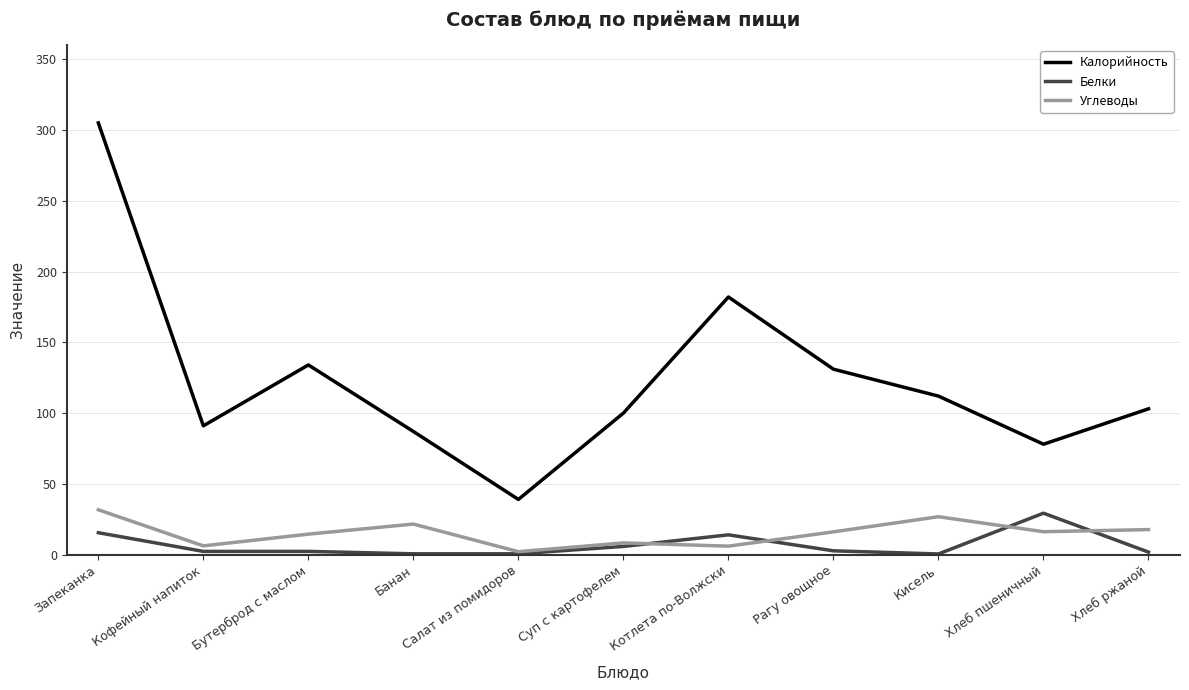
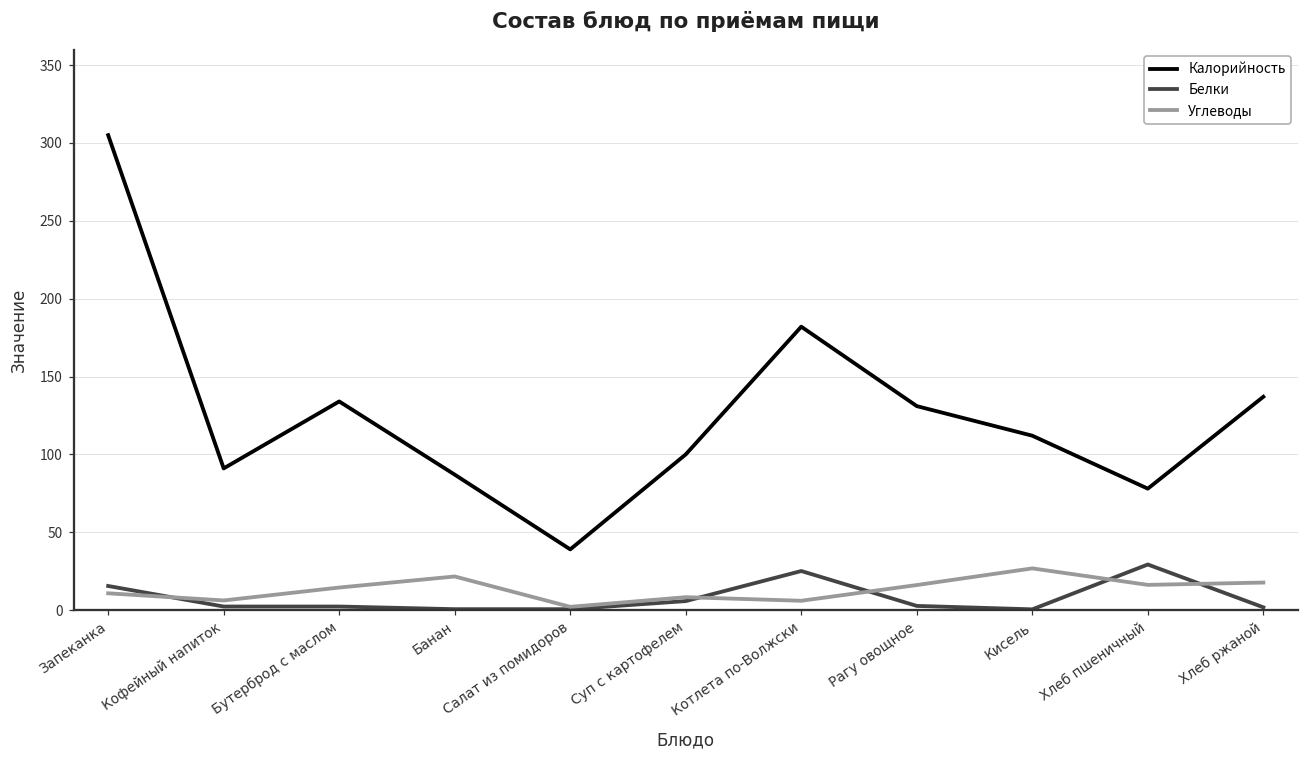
Углеводы, Запеканка: 32 -> 11
Белки, Котлета по-Волжски: 14 -> 25
Калорийность, Хлеб ржаной: 103 -> 137
